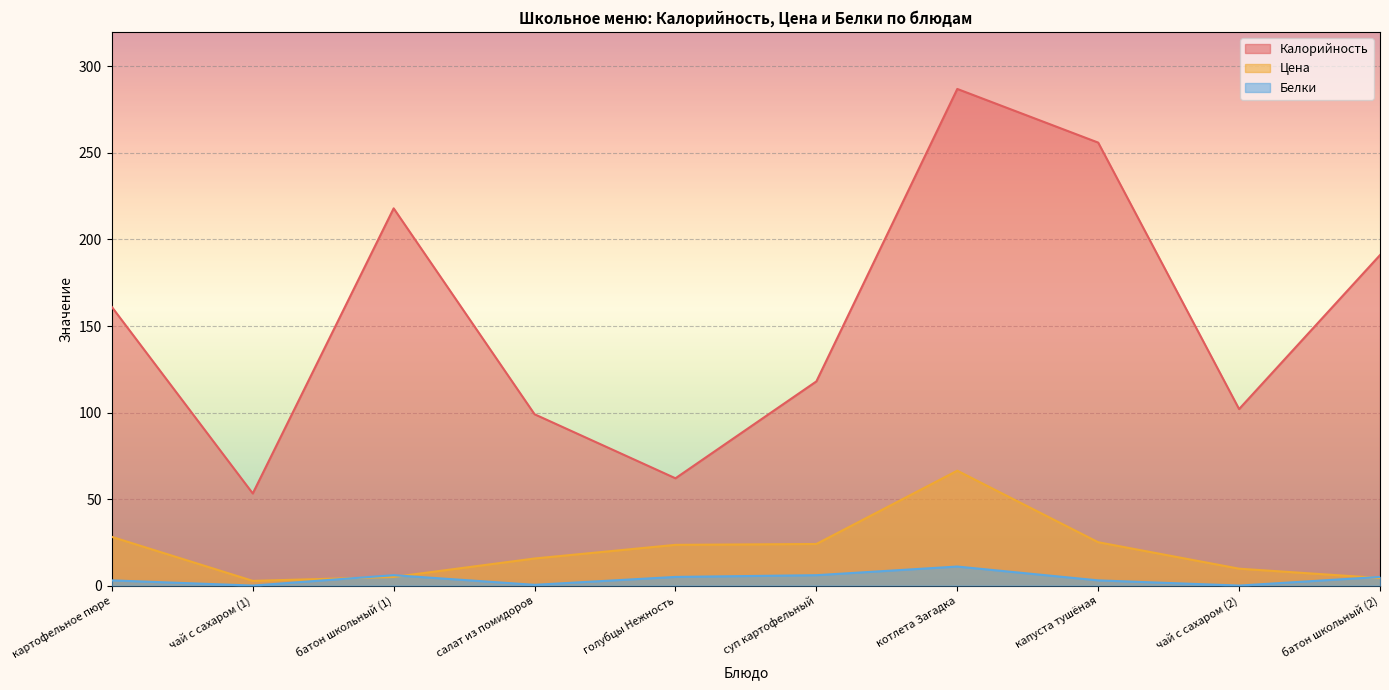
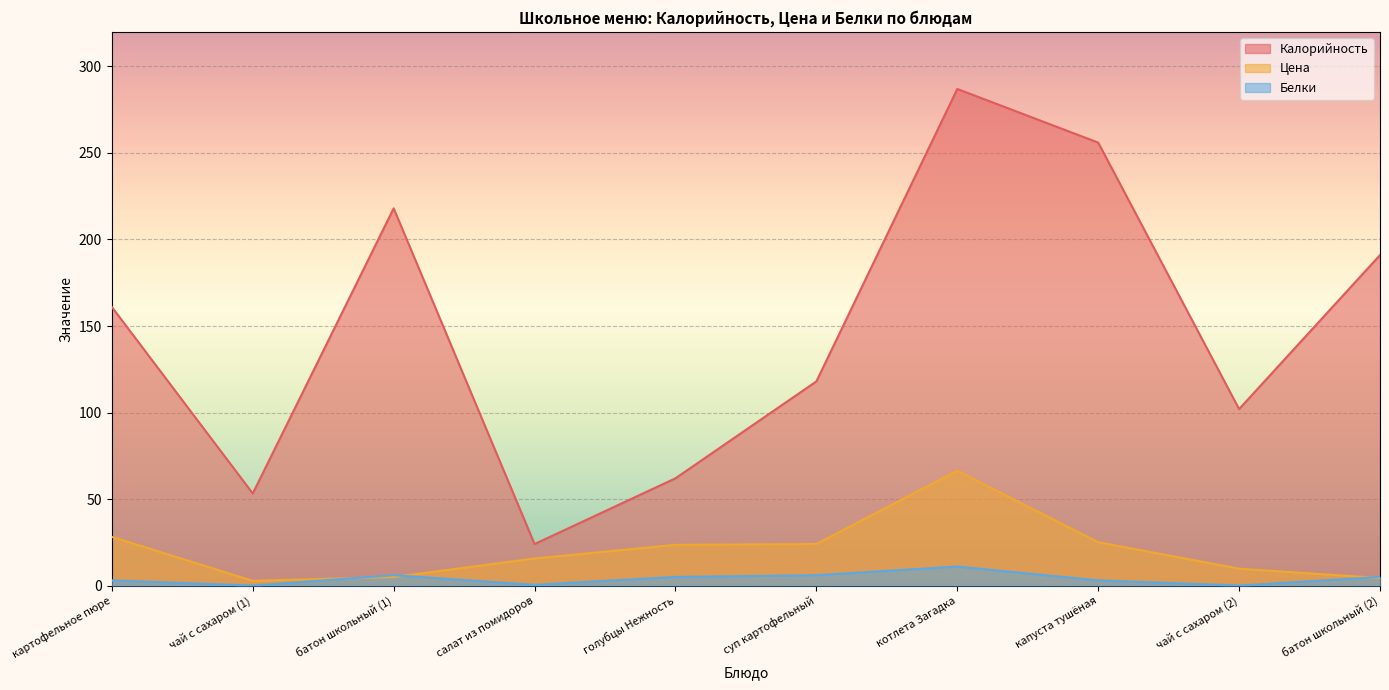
Калорийность, салат из помидоров: 99 -> 24
